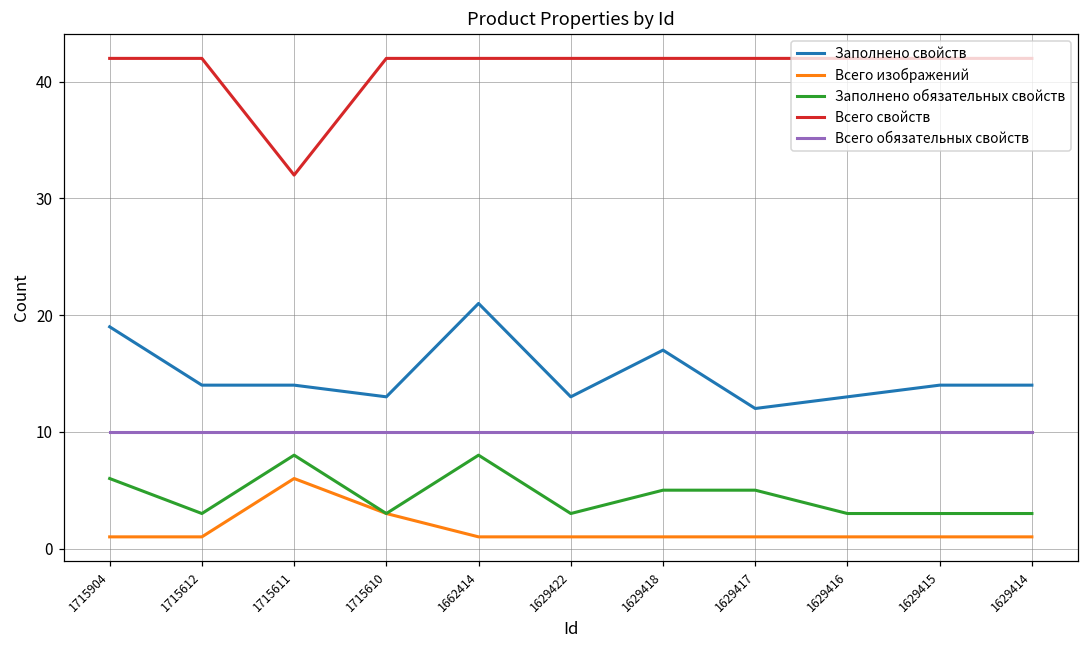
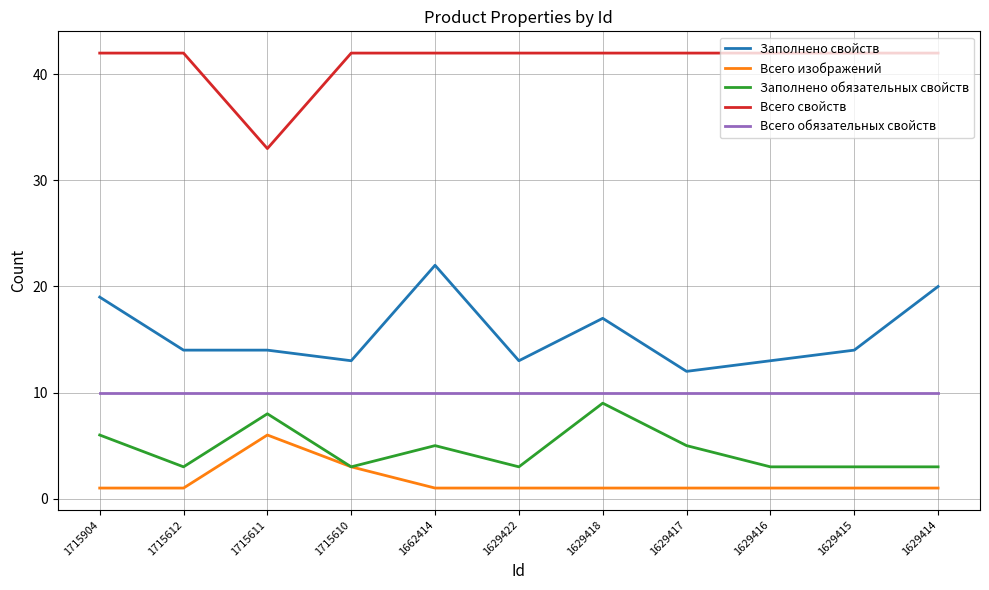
Всего свойств, 1715611: 32 -> 33
Заполнено свойств, 1662414: 21 -> 22
Заполнено обязательных свойств, 1662414: 8 -> 5
Заполнено обязательных свойств, 1629418: 5 -> 9
Заполнено свойств, 1629414: 14 -> 20
